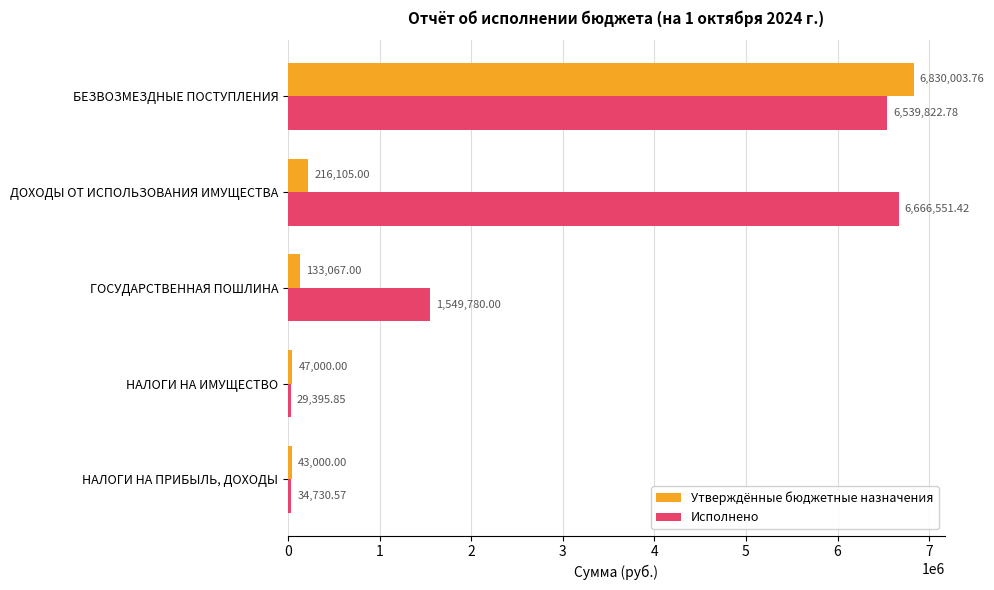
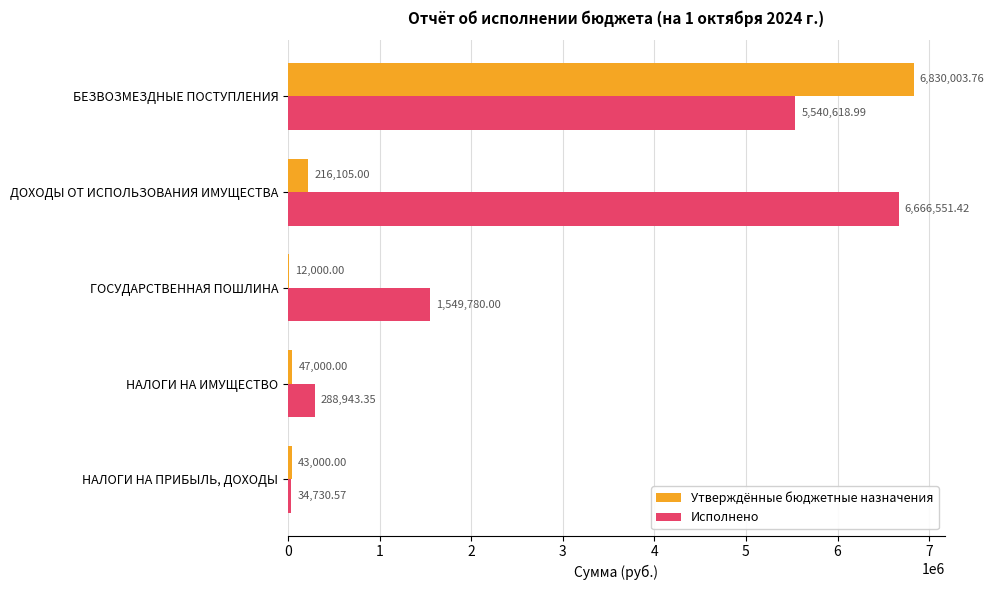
Исполнено, БЕЗВОЗМЕЗДНЫЕ ПОСТУПЛЕНИЯ: 6,539,822.78 -> 5,540,618.99
Утверждённые бюджетные назначения, ГОСУДАРСТВЕННАЯ ПОШЛИНА: 133,067.00 -> 12,000.00
Исполнено, НАЛОГИ НА ИМУЩЕСТВО: 29,395.85 -> 288,943.35
